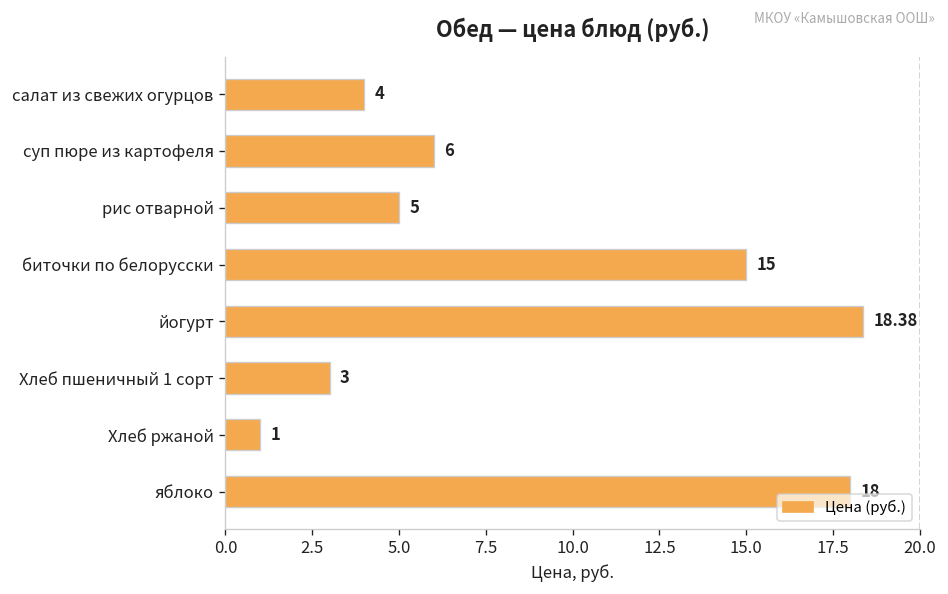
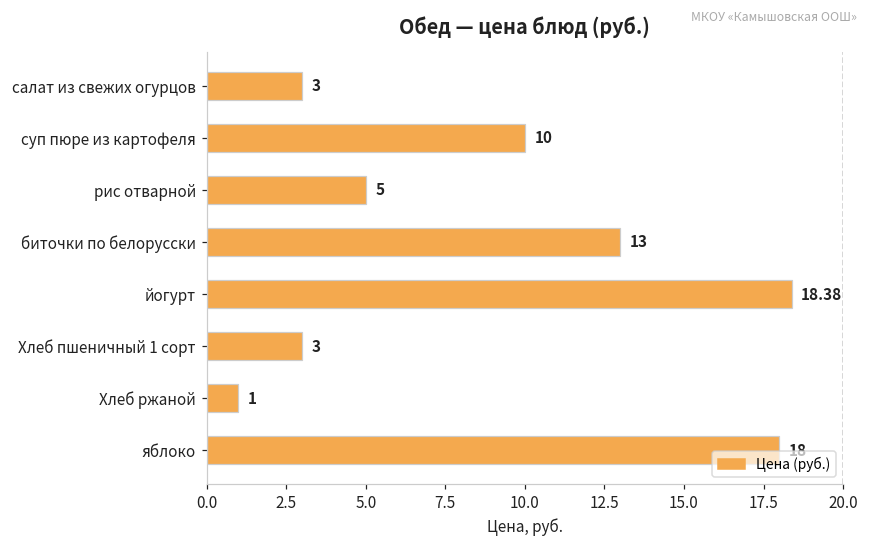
салат из свежих огурцов: 4 -> 3
суп пюре из картофеля: 6 -> 10
биточки по белорусски: 15 -> 13
